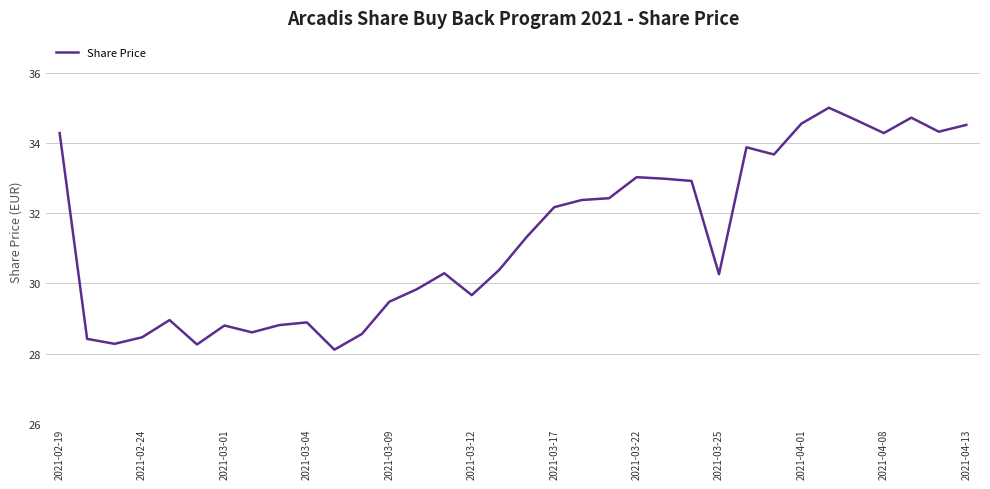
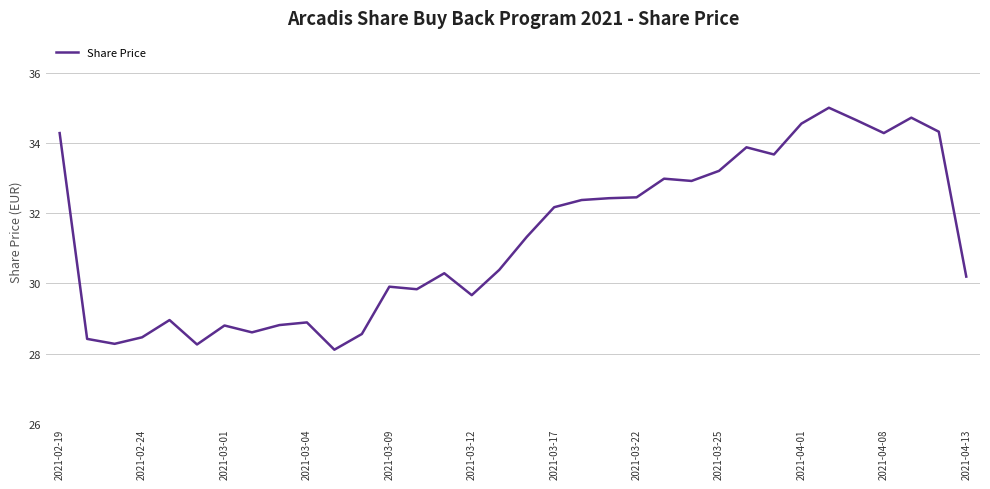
2021-03-09: 29.5 -> 29.9
2021-03-22: 33.0 -> 32.5
2021-03-25: 30.3 -> 33.2
2021-04-13: 34.5 -> 30.2
